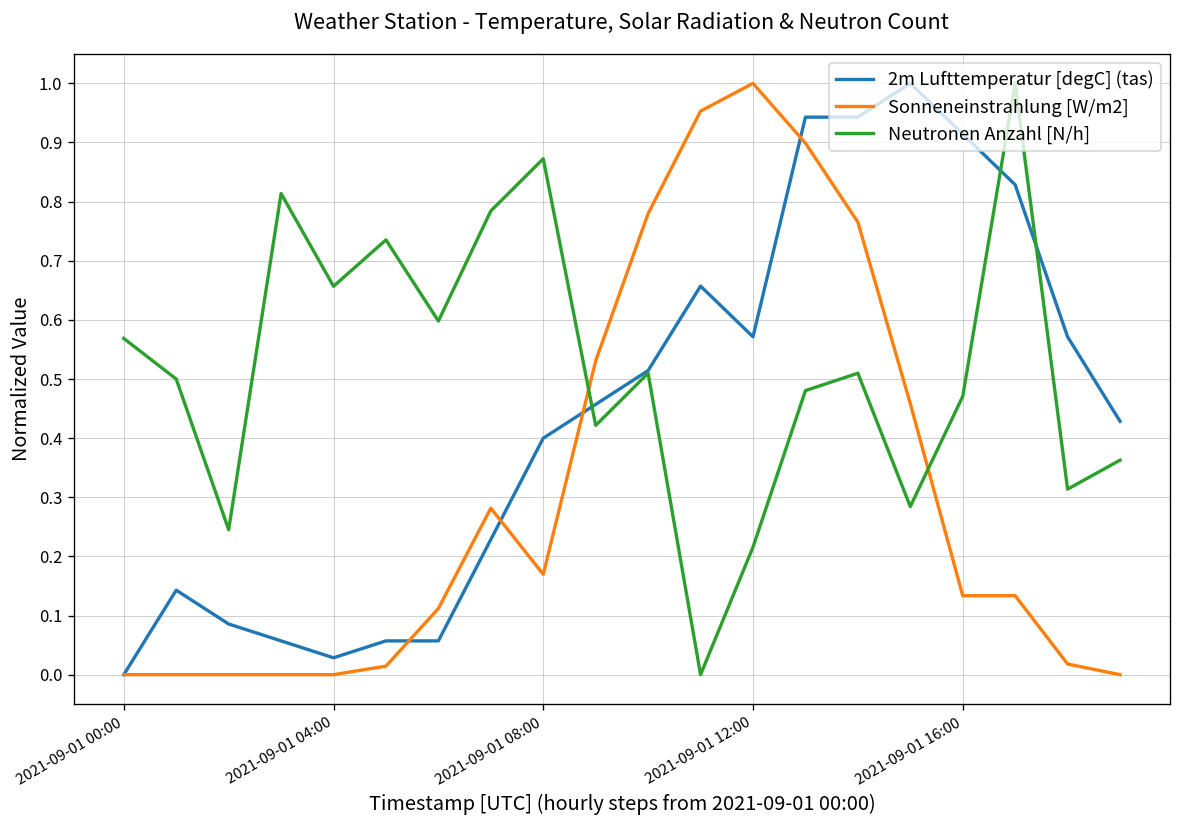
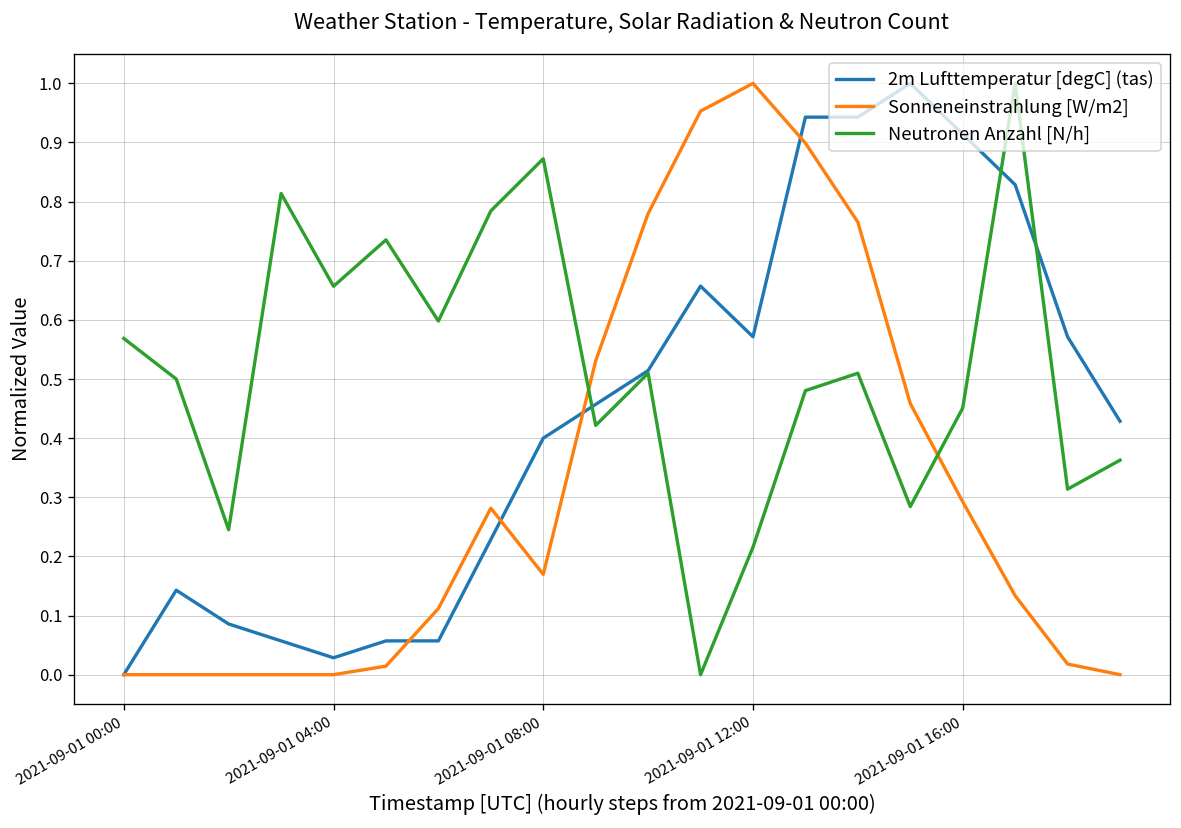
Sonneneinstrahlung [W/m2], 2021-09-01 16:00: 0.13 -> 0.29
Neutronen Anzahl [N/h], 2021-09-01 16:00: 0.47 -> 0.45
